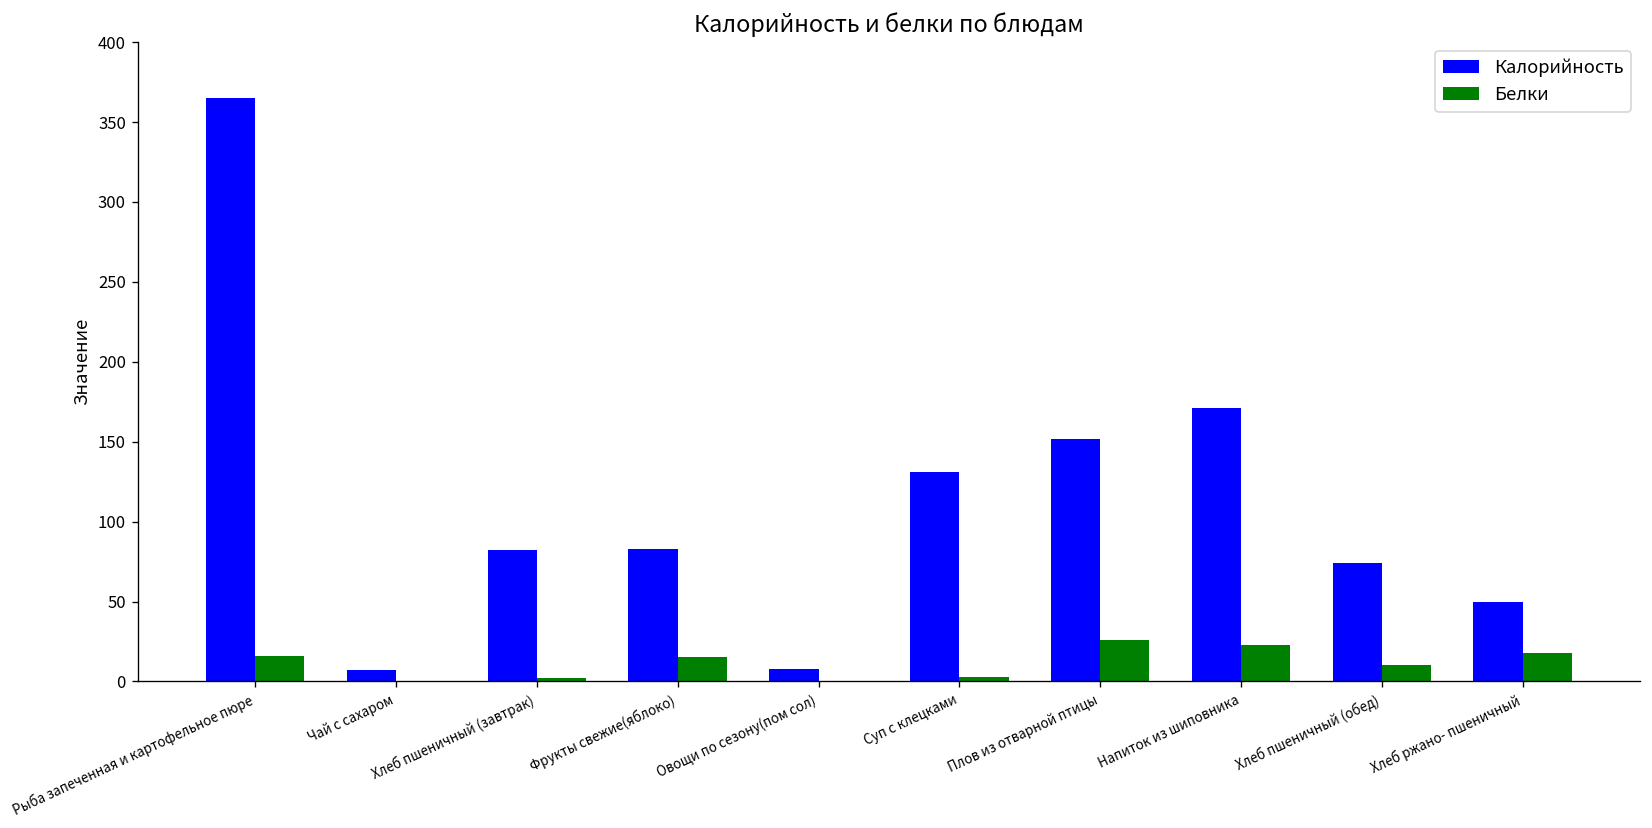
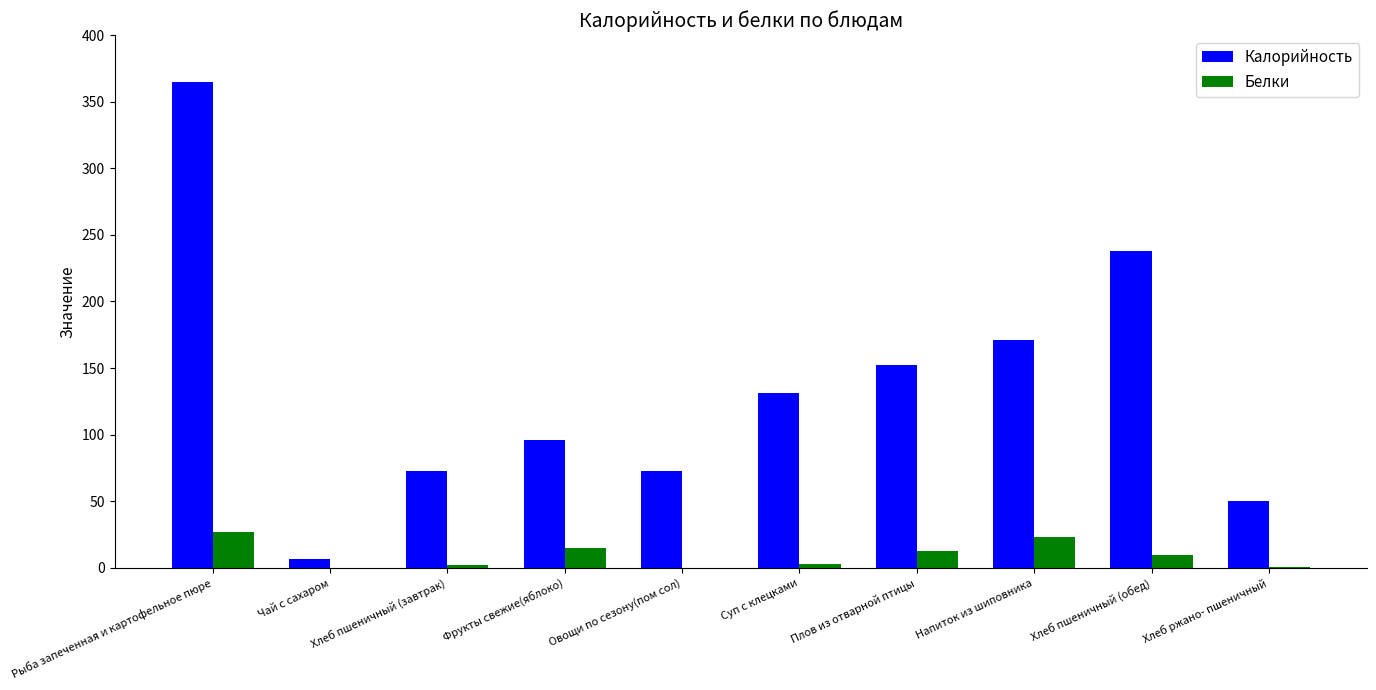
Белки, Рыба запеченная и картофельное пюре: 16 -> 27
Калорийность, Хлеб пшеничный (завтрак): 82 -> 73
Калорийность, Фрукты свежие(яблоко): 83 -> 96
Калорийность, Овощи по сезону(пом сол): 8 -> 73
Белки, Плов из отварной птицы: 26 -> 13
Калорийность, Хлеб пшеничный (обед): 74 -> 238
Белки, Хлеб ржано- пшеничный: 18 -> 1
